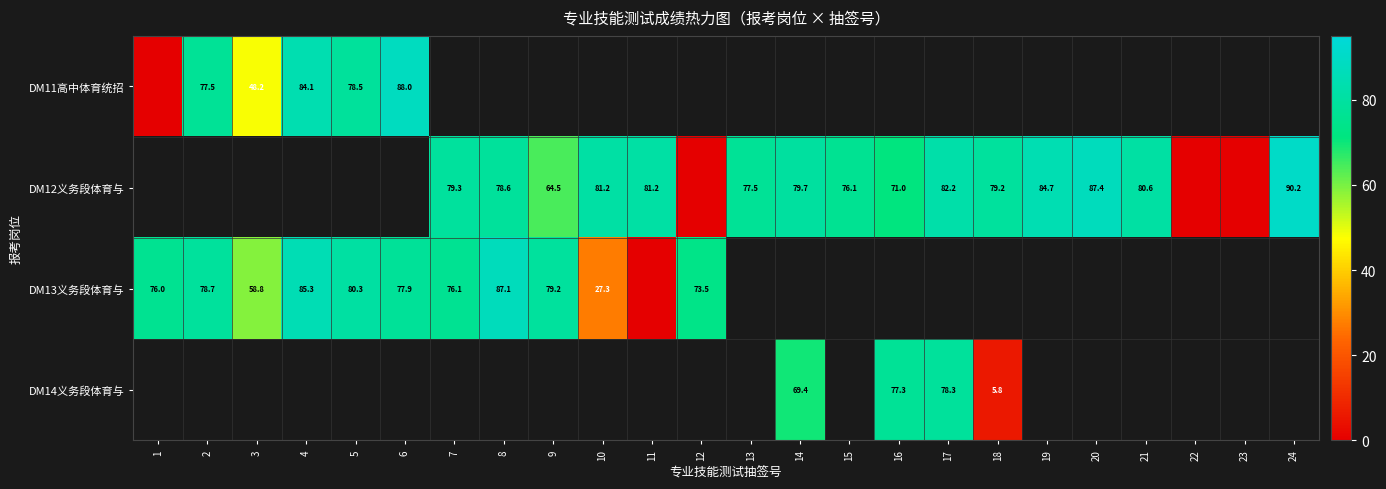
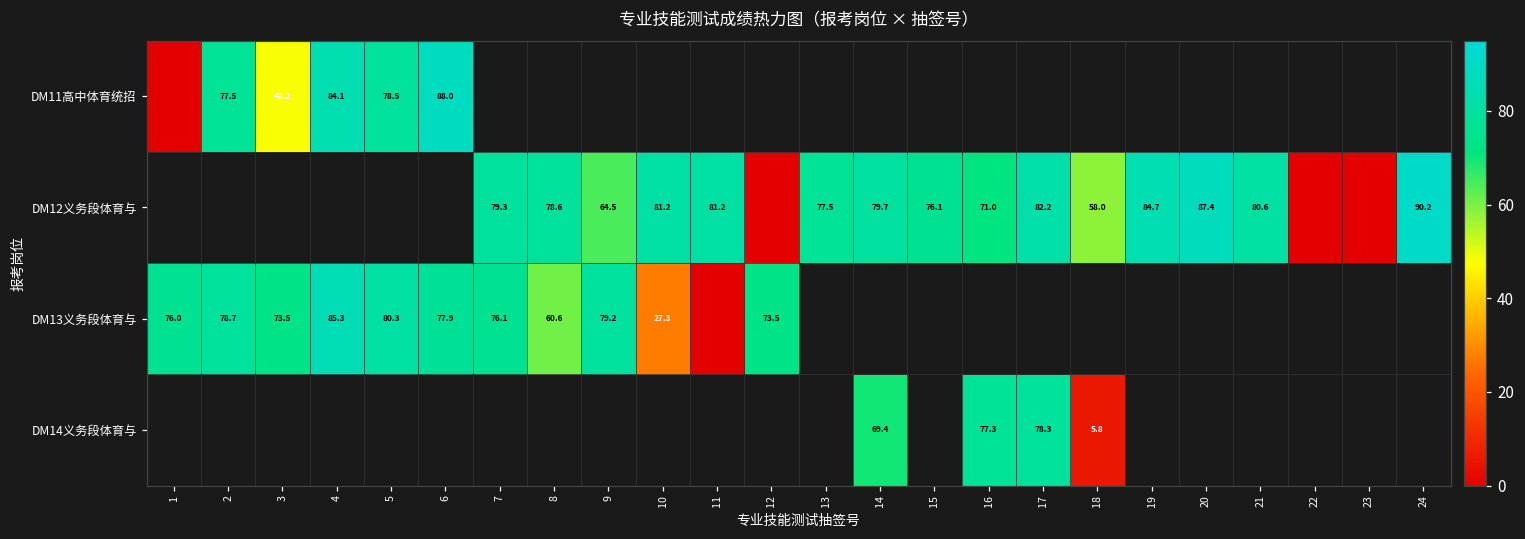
DM12义务段体育与, 18: 79.2 -> 58.0
DM13义务段体育与, 3: 58.8 -> 73.5
DM13义务段体育与, 8: 87.1 -> 60.6
